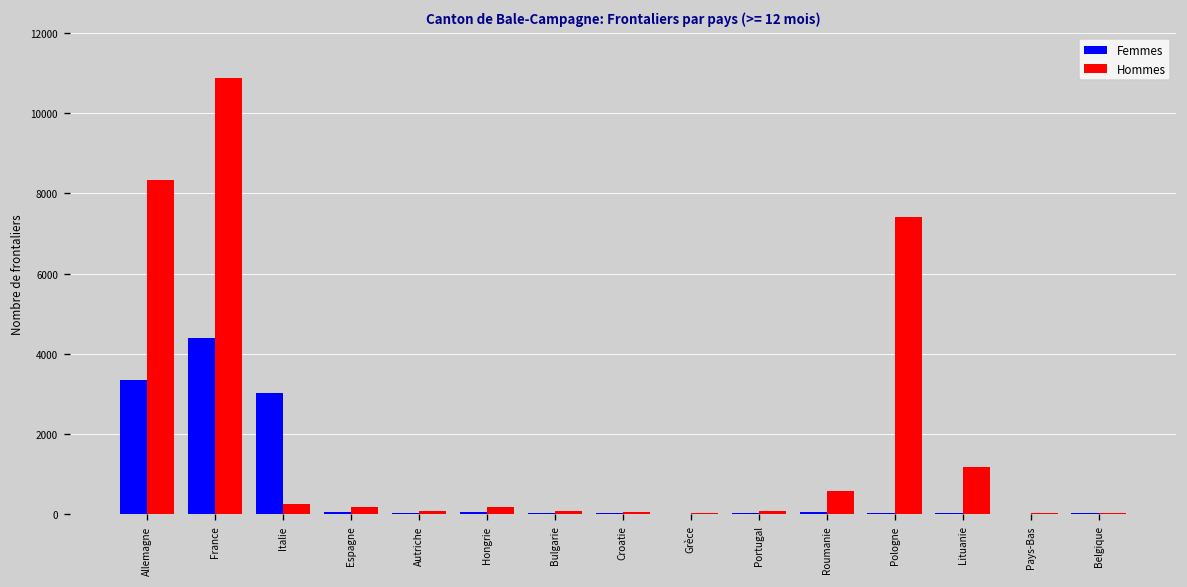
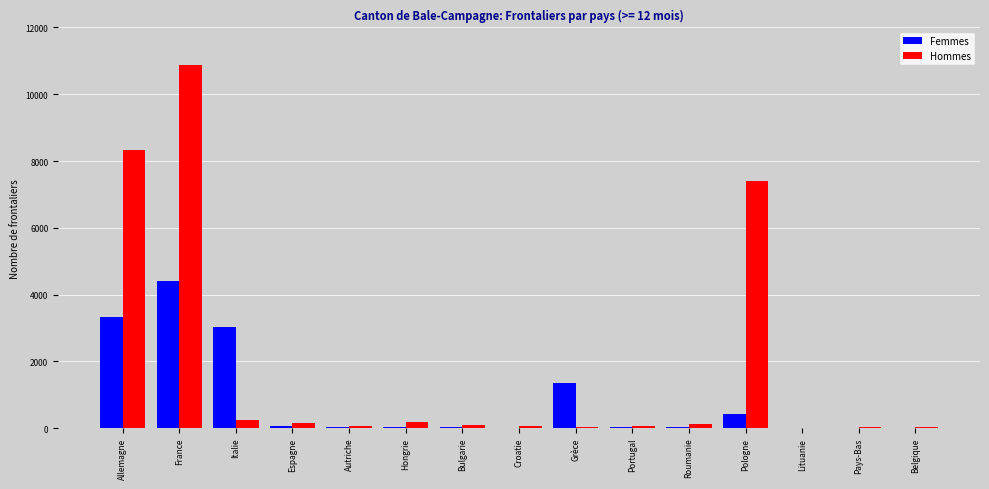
Femmes, Grèce: 0 -> 1300
Hommes, Roumanie: 600 -> 100
Femmes, Pologne: 0 -> 400
Hommes, Lituanie: 1200 -> 0
